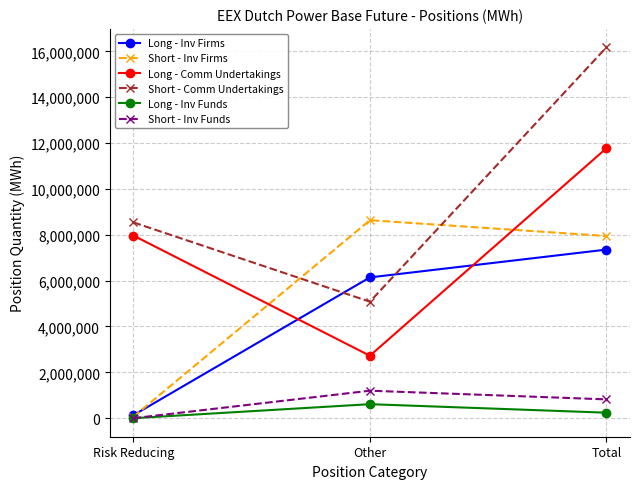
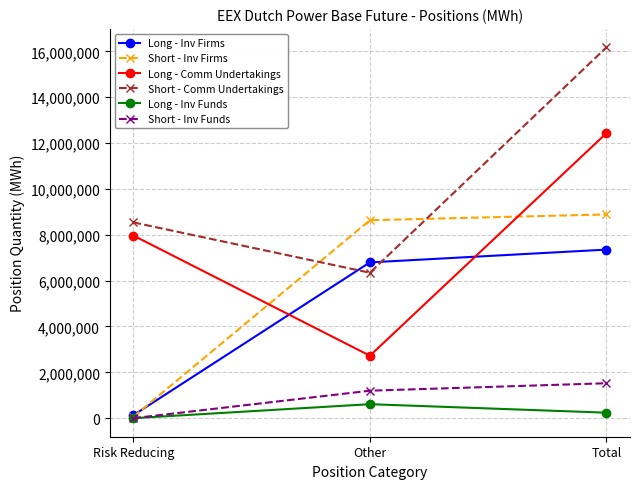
Long - Inv Firms, Other: 6,100,000 -> 6,800,000
Short - Comm Undertakings, Other: 5,100,000 -> 6,300,000
Short - Inv Firms, Total: 7,900,000 -> 8,900,000
Long - Comm Undertakings, Total: 11,800,000 -> 12,400,000
Short - Inv Funds, Total: 800,000 -> 1,500,000
